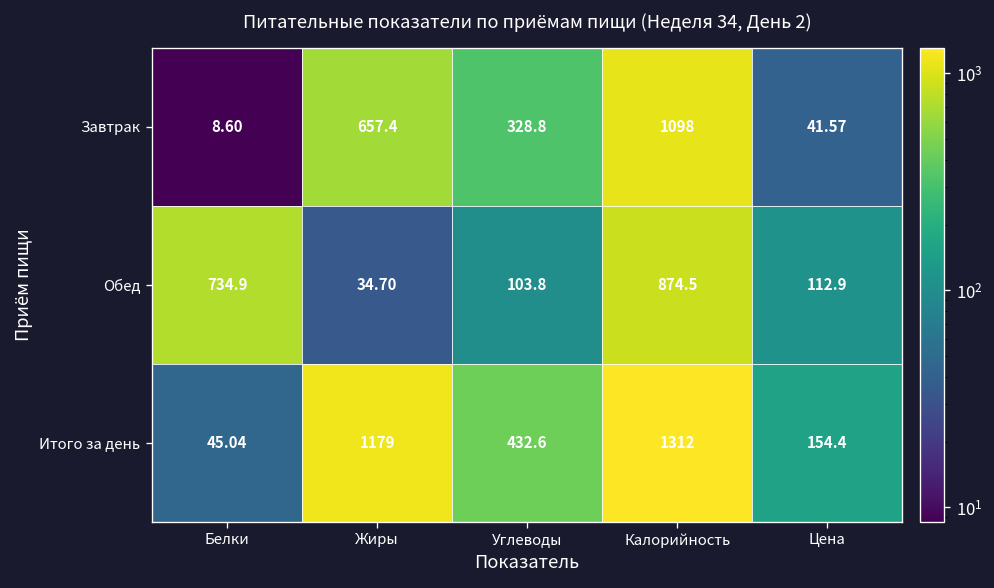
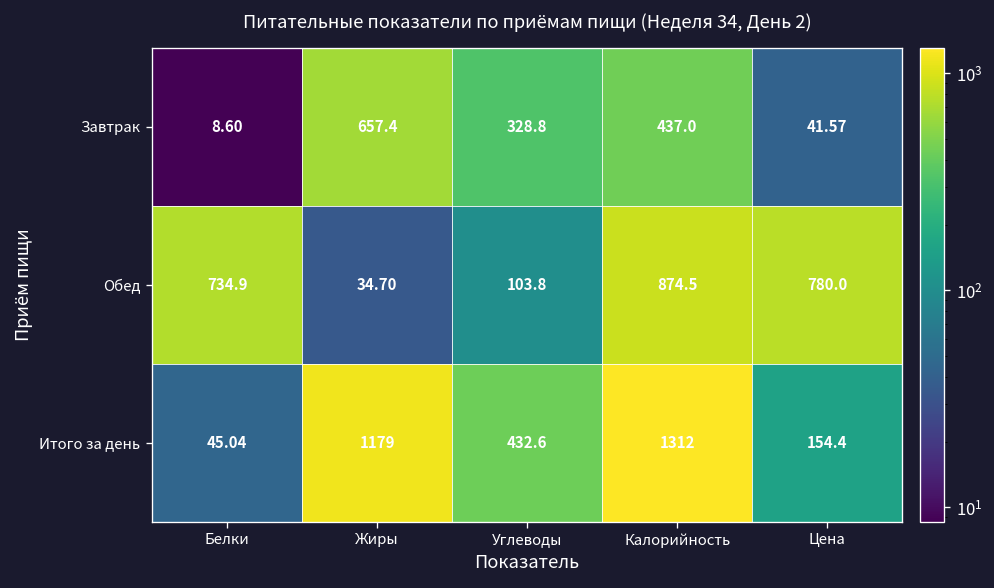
Завтрак, Калорийность: 1098 -> 437.0
Обед, Цена: 112.9 -> 780.0
